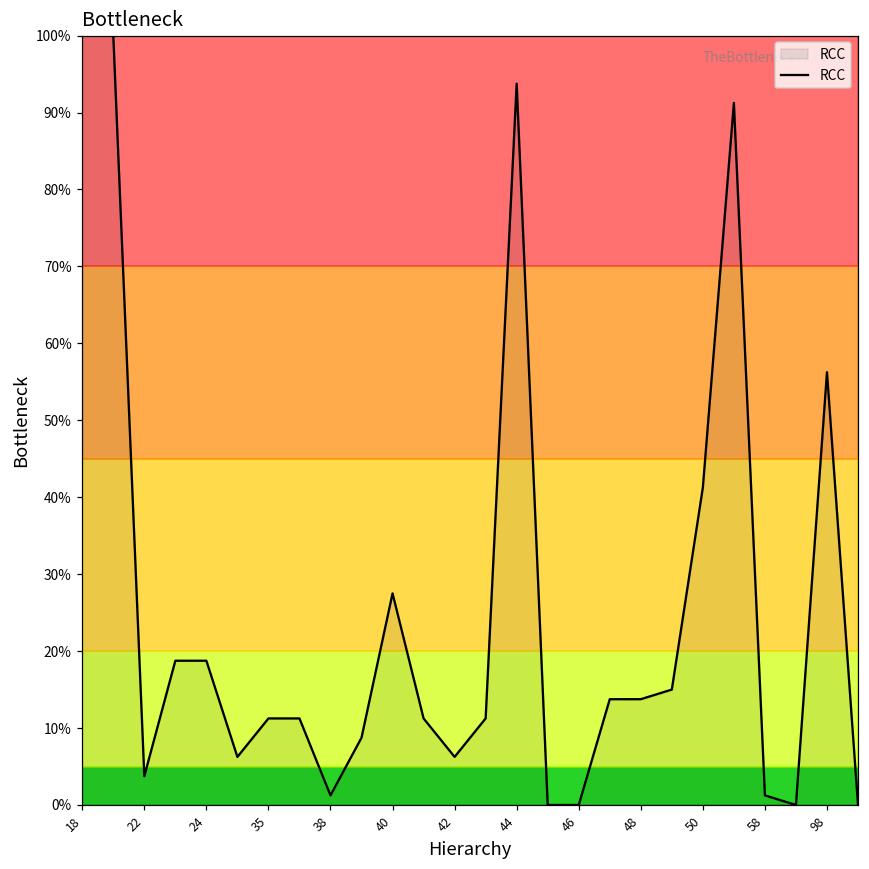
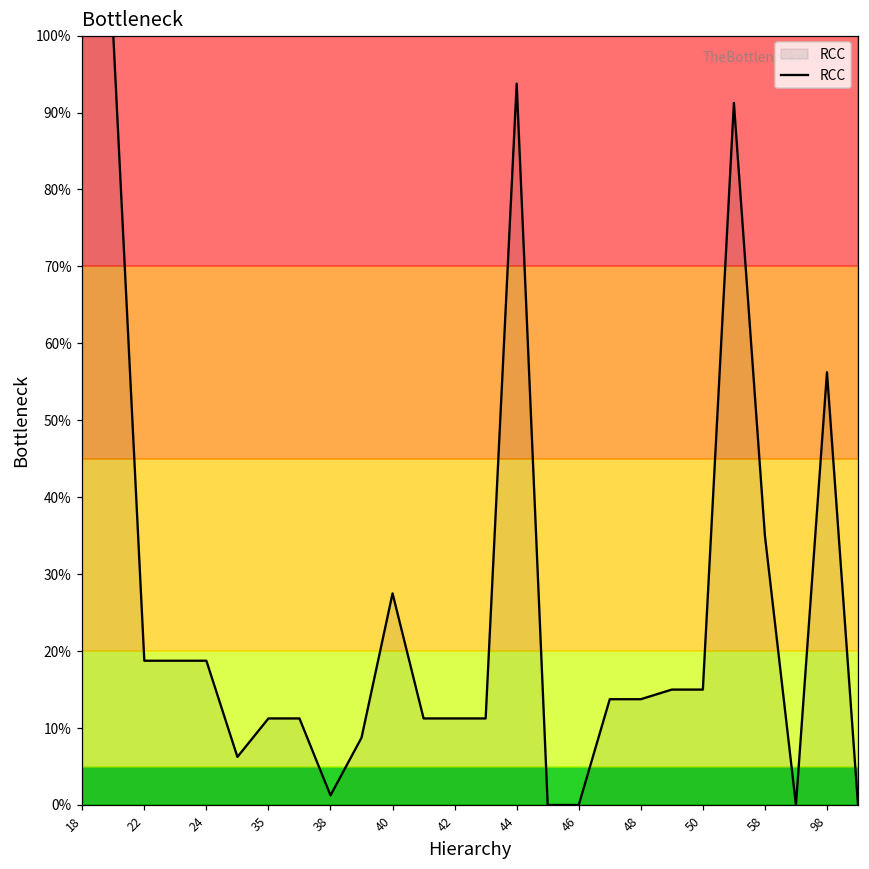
22: 4% -> 19%
42: 6% -> 11%
50: 41% -> 15%
58: 1% -> 35%
